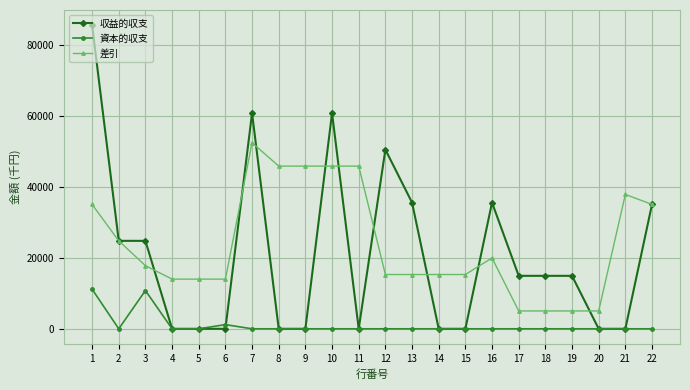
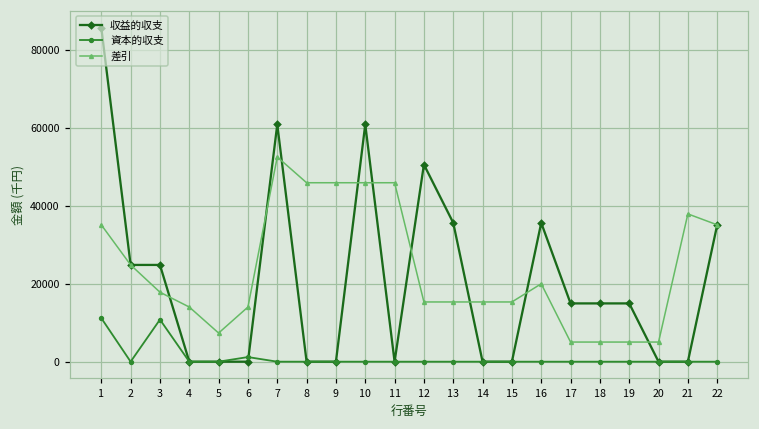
差引, 5: 14000 -> 7000
